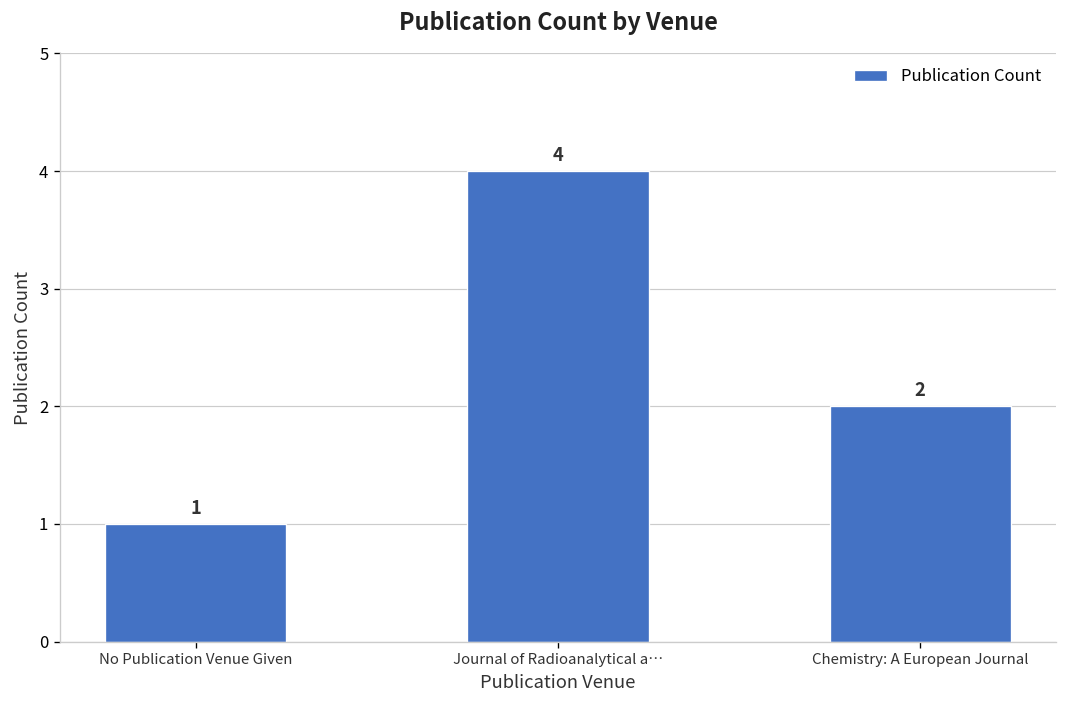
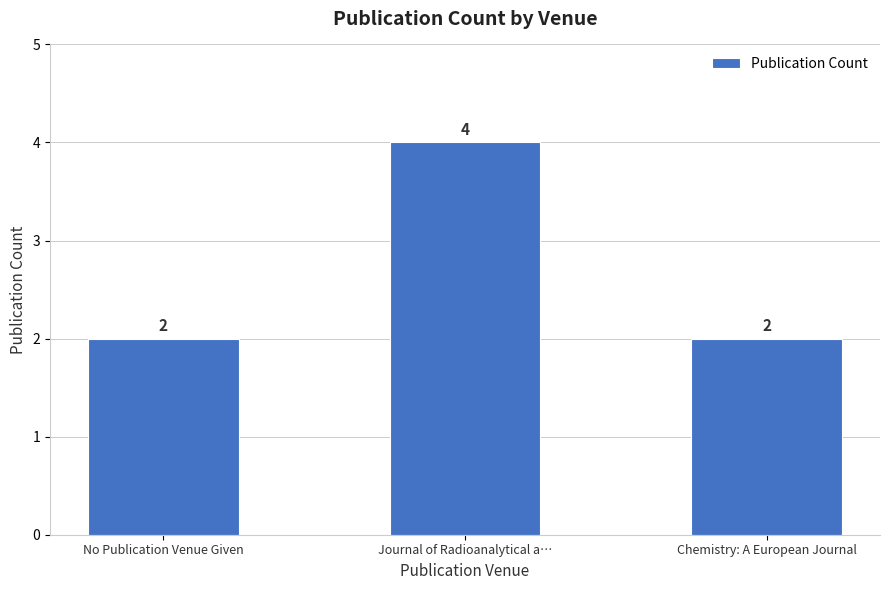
No Publication Venue Given: 1 -> 2
